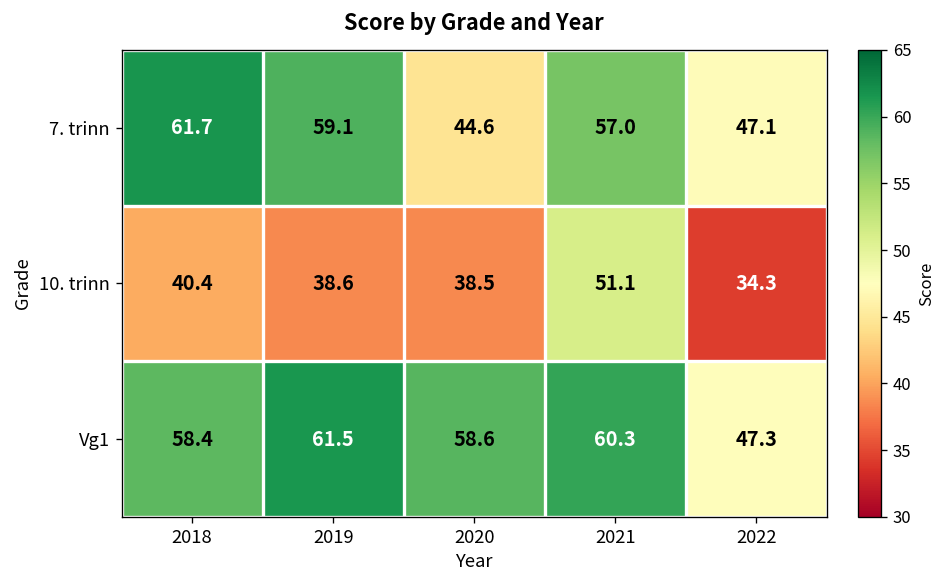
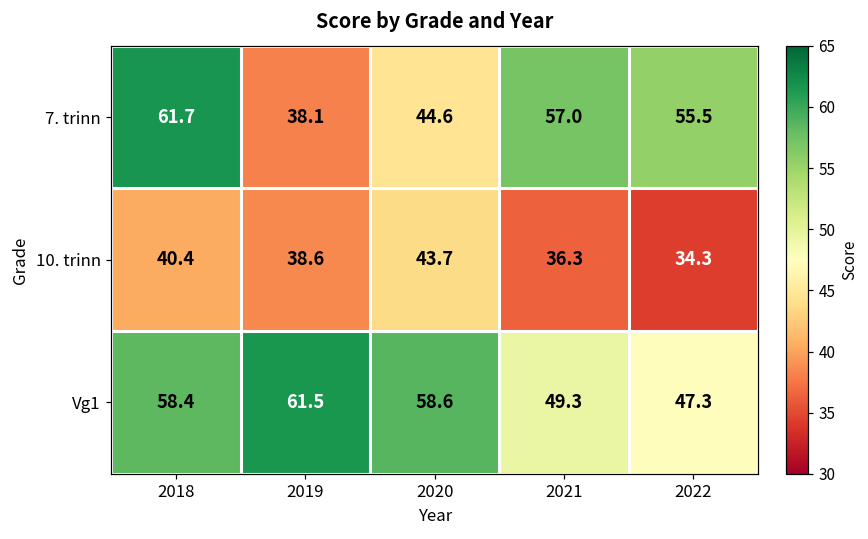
7. trinn, 2019: 59.1 -> 38.1
7. trinn, 2022: 47.1 -> 55.5
10. trinn, 2020: 38.5 -> 43.7
10. trinn, 2021: 51.1 -> 36.3
Vg1, 2021: 60.3 -> 49.3
